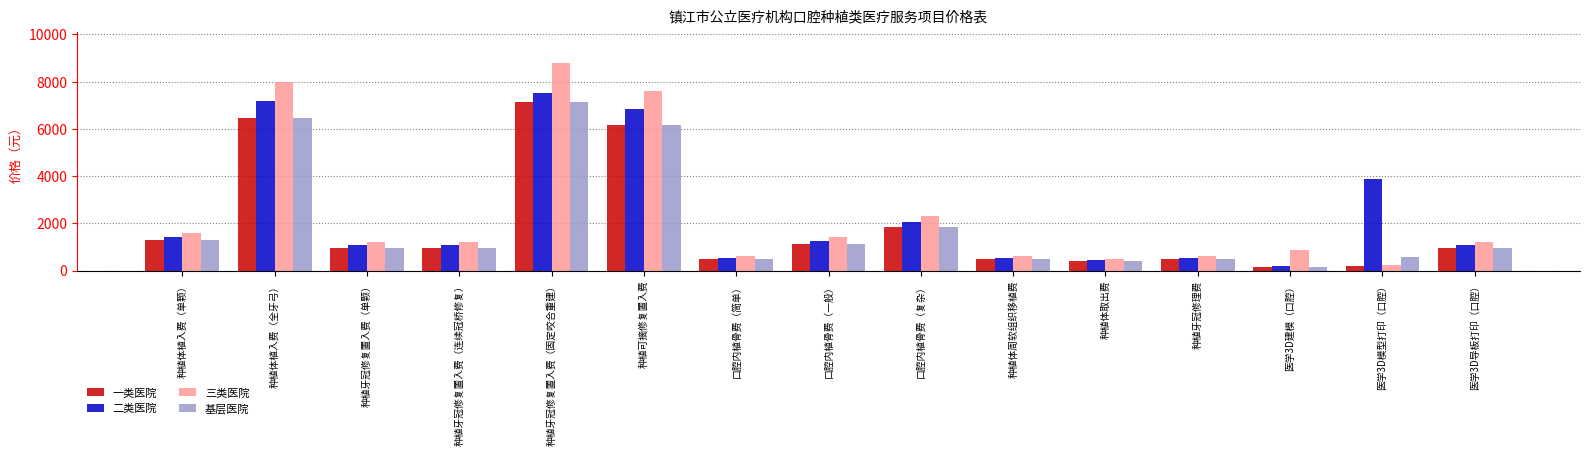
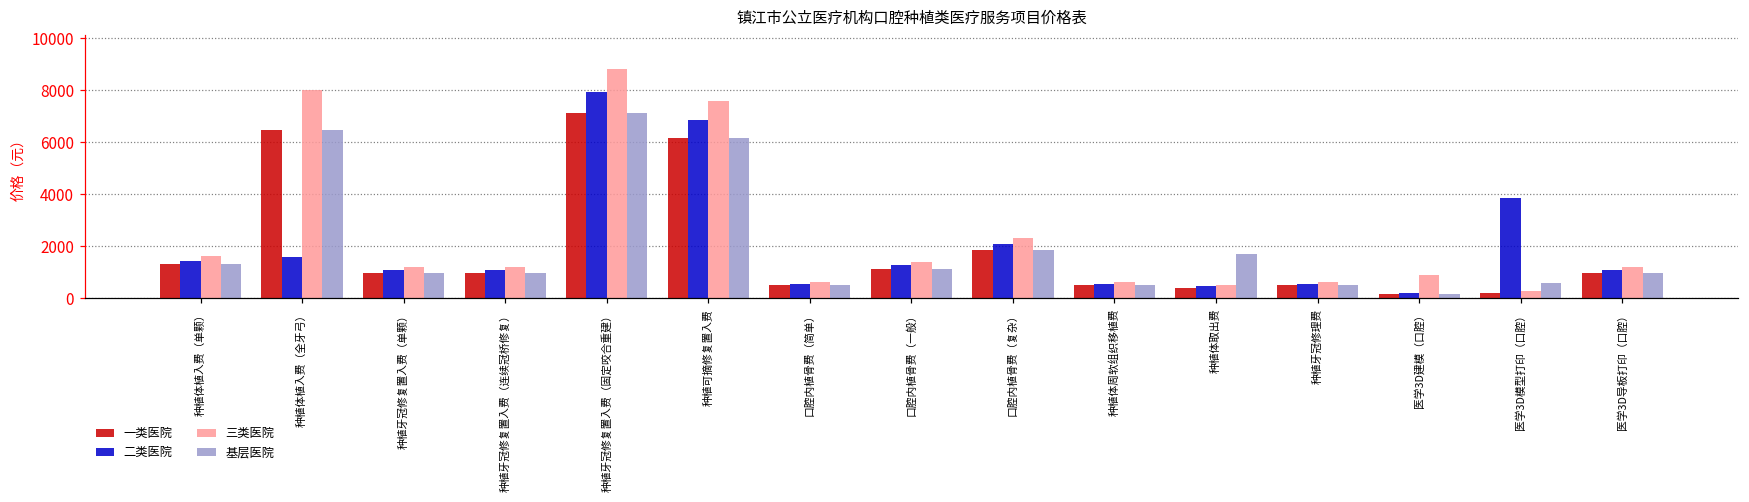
二类医院, 种植体植入费（全牙弓）: 7200 -> 1600
二类医院, 种植牙冠修复置入费（固定咬合重建）: 7500 -> 7900
基层医院, 种植体取出费: 400 -> 1700
